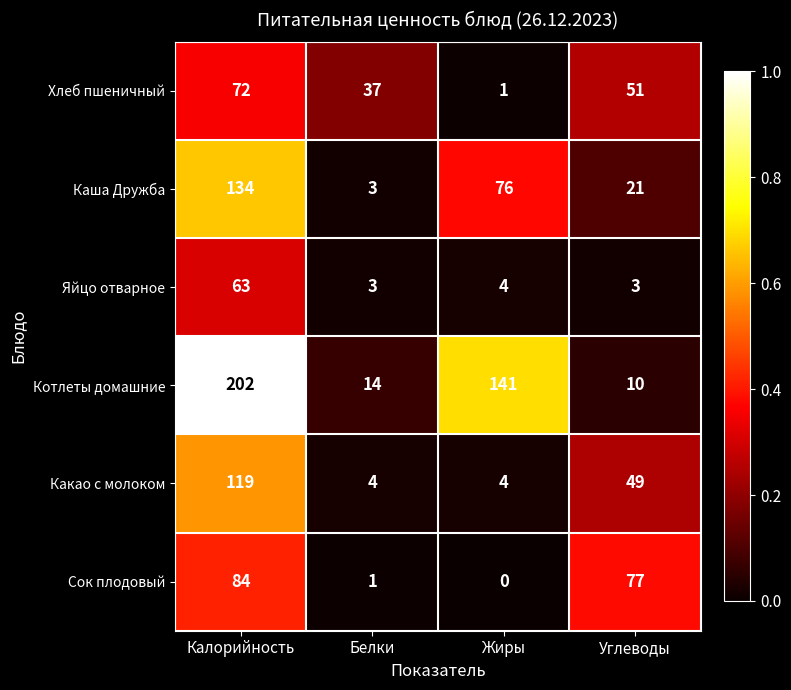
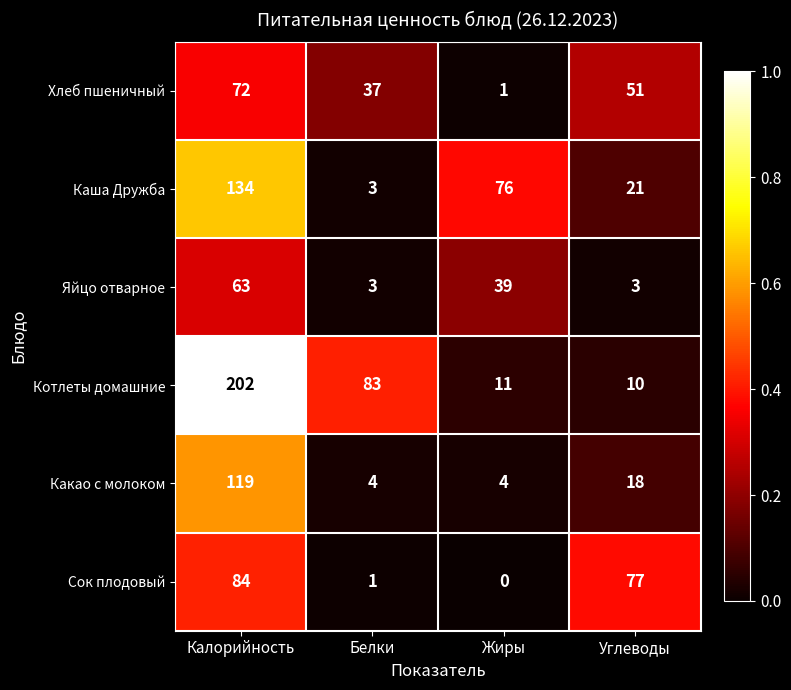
Яйцо отварное, Жиры: 4 -> 39
Котлеты домашние, Белки: 14 -> 83
Котлеты домашние, Жиры: 141 -> 11
Какао с молоком, Углеводы: 49 -> 18
